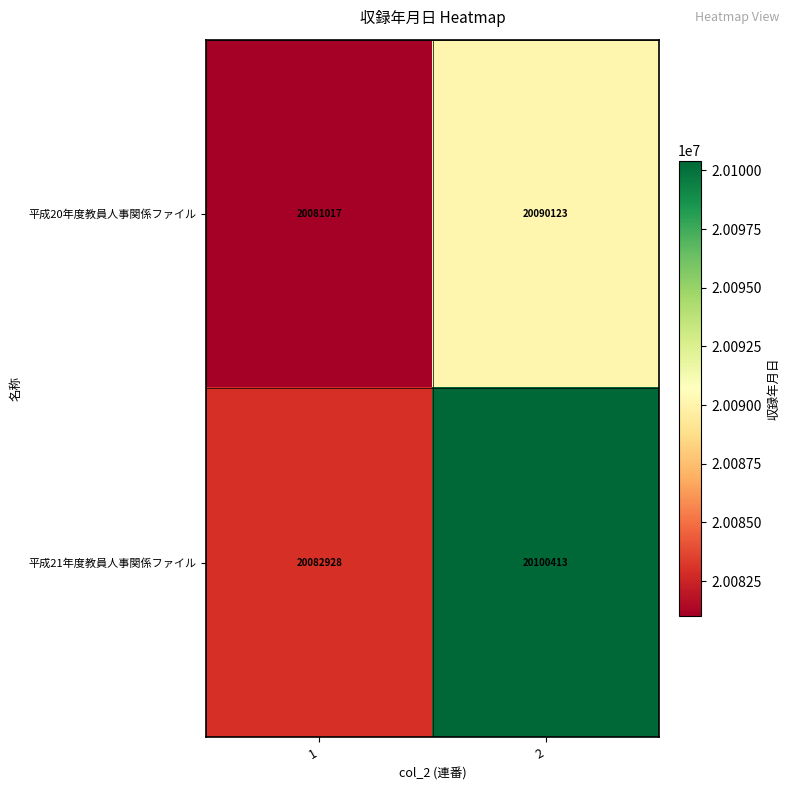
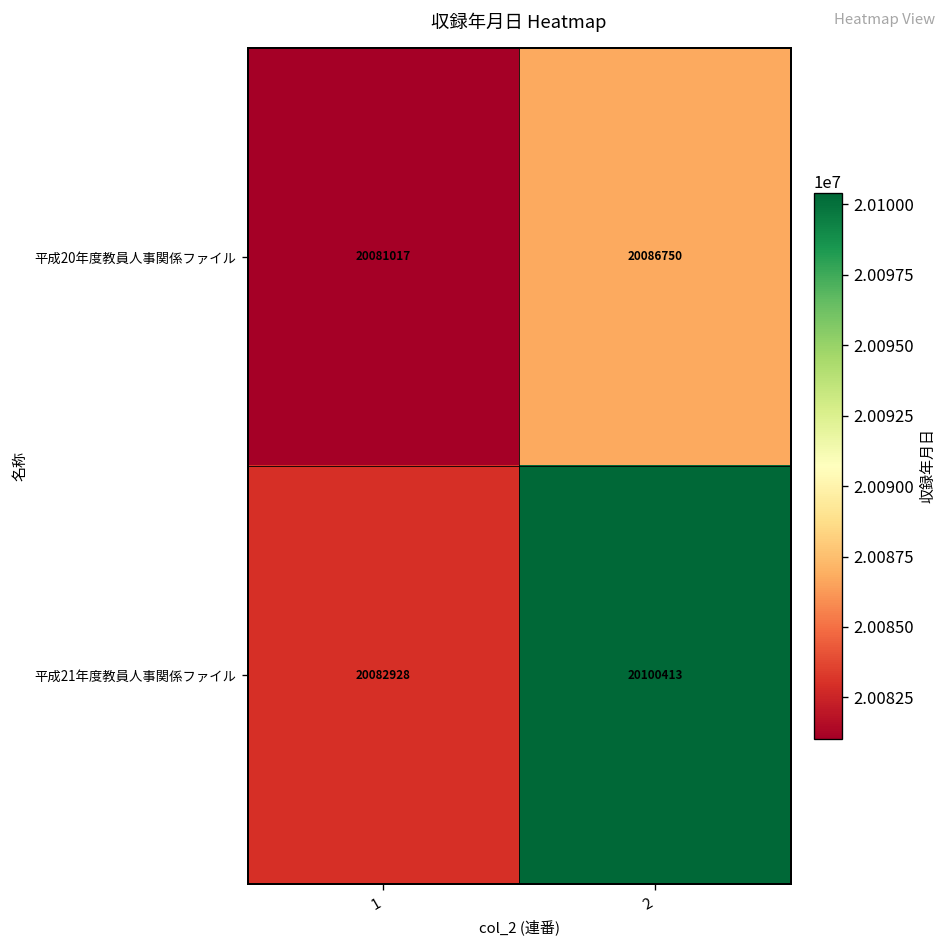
平成20年度教員人事関係ファイル, 2: 20090123 -> 20086750
